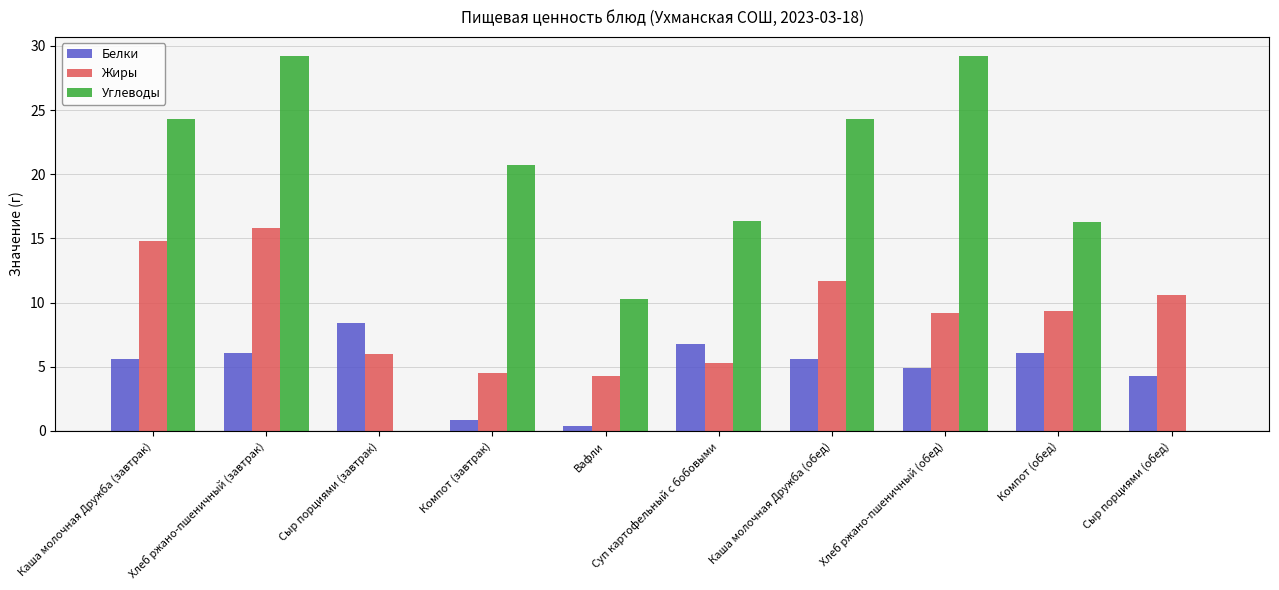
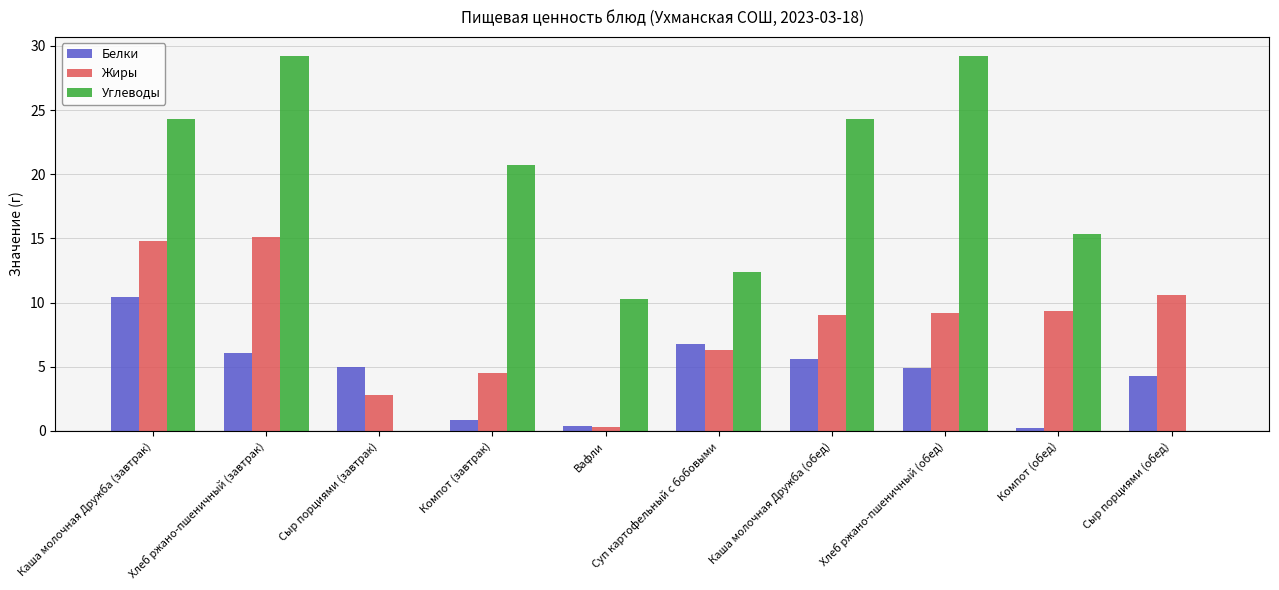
Белки, Каша молочная Дружба (завтрак): 5.6 -> 10.4
Жиры, Хлеб ржано-пшеничный (завтрак): 15.8 -> 15.1
Белки, Сыр порциями (завтрак): 8.4 -> 5.0
Жиры, Сыр порциями (завтрак): 6.0 -> 2.8
Жиры, Вафли: 4.3 -> 0.3
Жиры, Суп картофельный с бобовыми: 5.3 -> 6.3
Углеводы, Суп картофельный с бобовыми: 16.3 -> 12.4
Жиры, Каша молочная Дружба (обед): 11.7 -> 9.0
Белки, Компот (обед): 6.1 -> 0.2
Углеводы, Компот (обед): 16.3 -> 15.3
